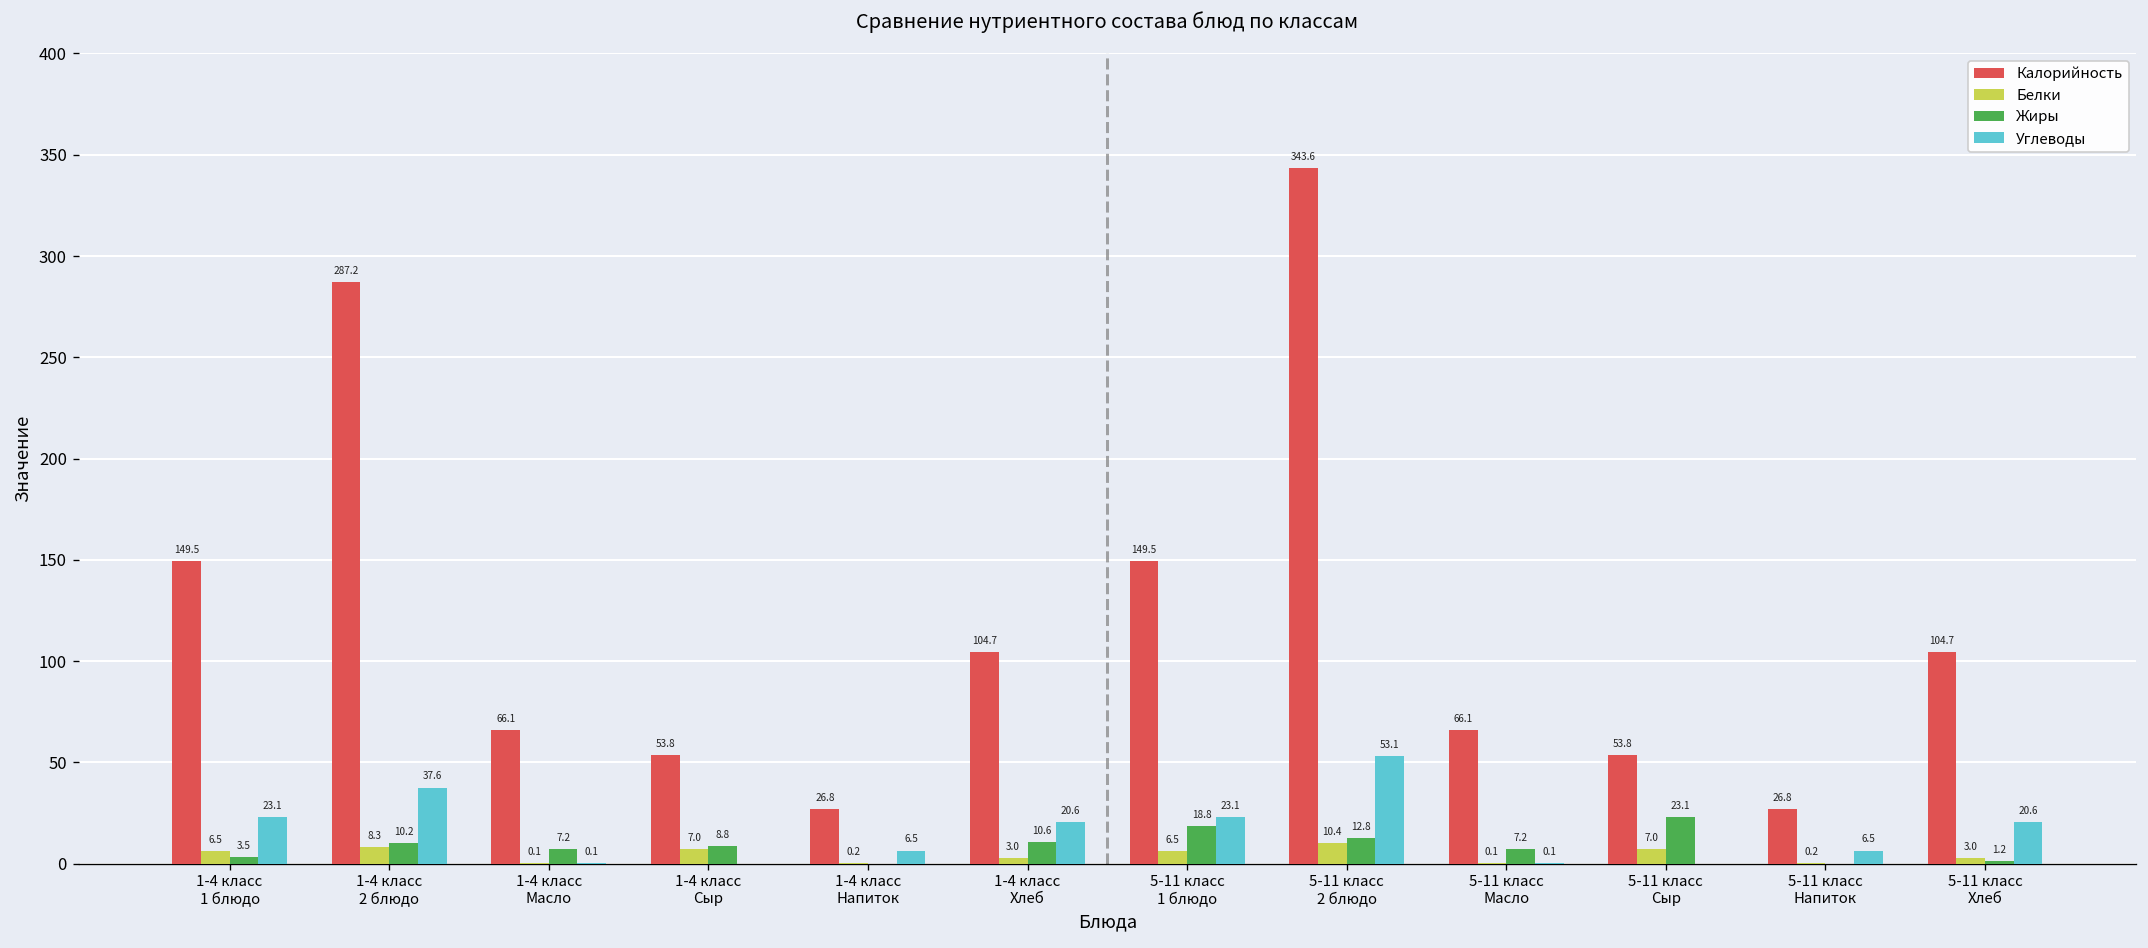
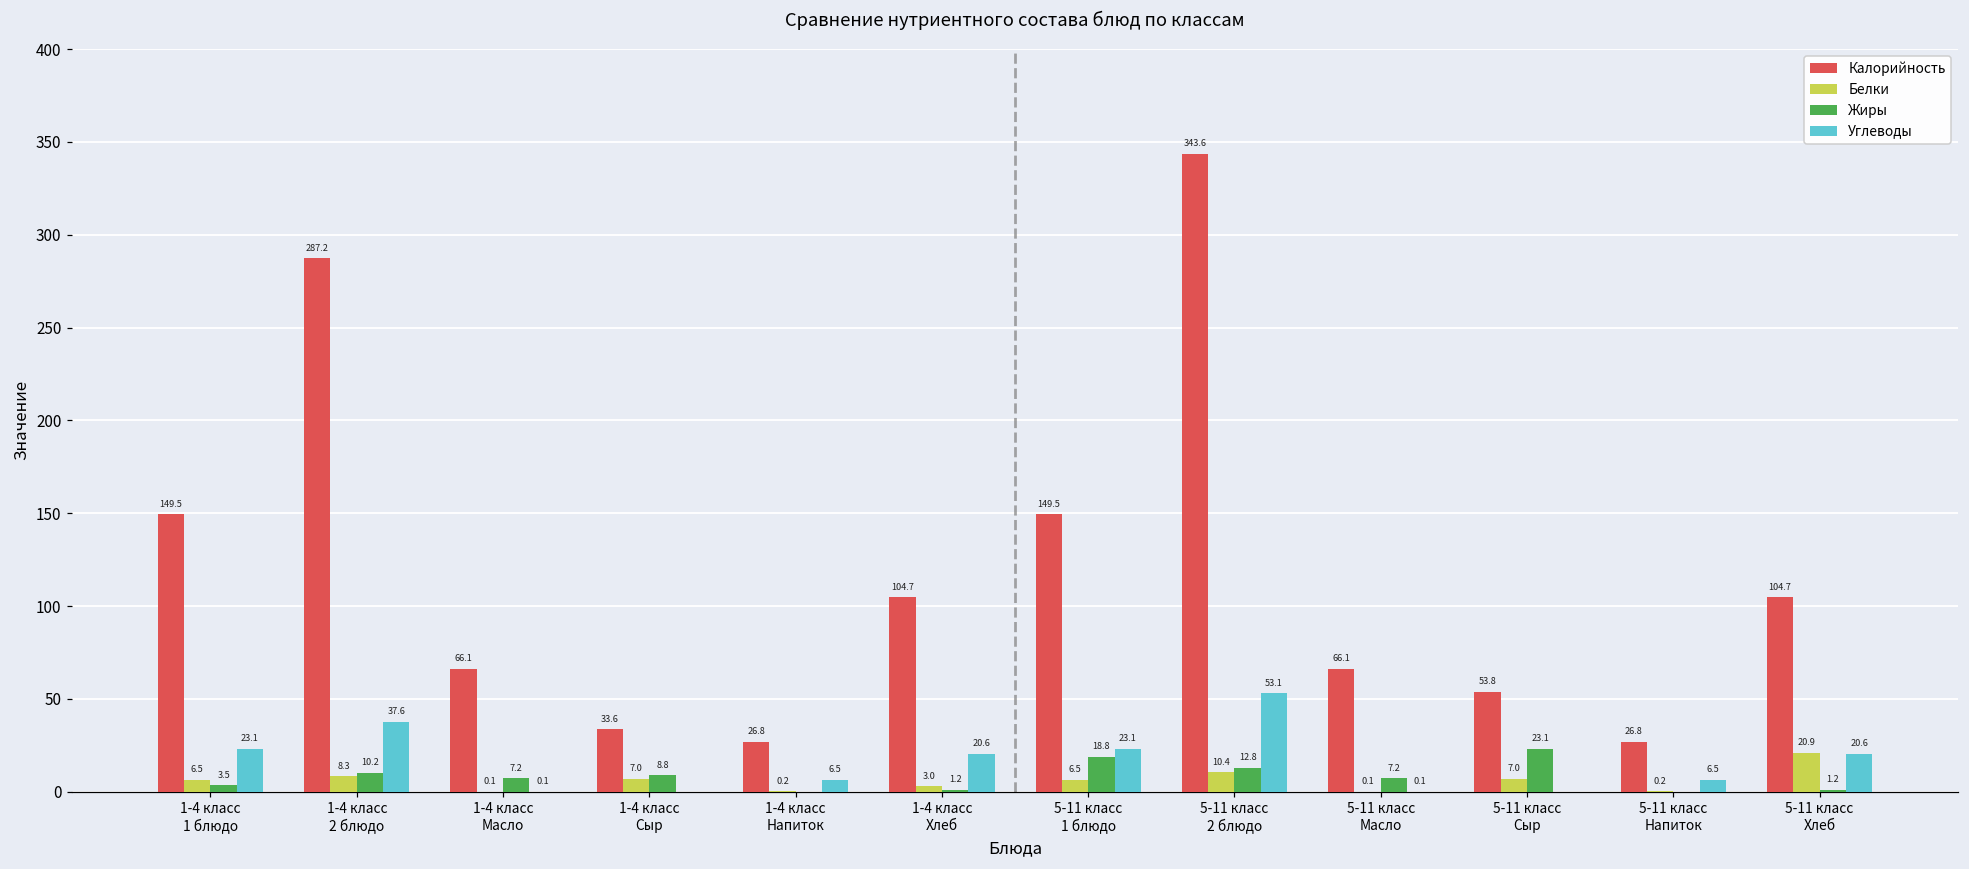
Калорийность, 1-4 класс Сыр: 53.8 -> 33.6
Жиры, 1-4 класс Хлеб: 10.6 -> 1.2
Белки, 5-11 класс Хлеб: 3.0 -> 20.9
